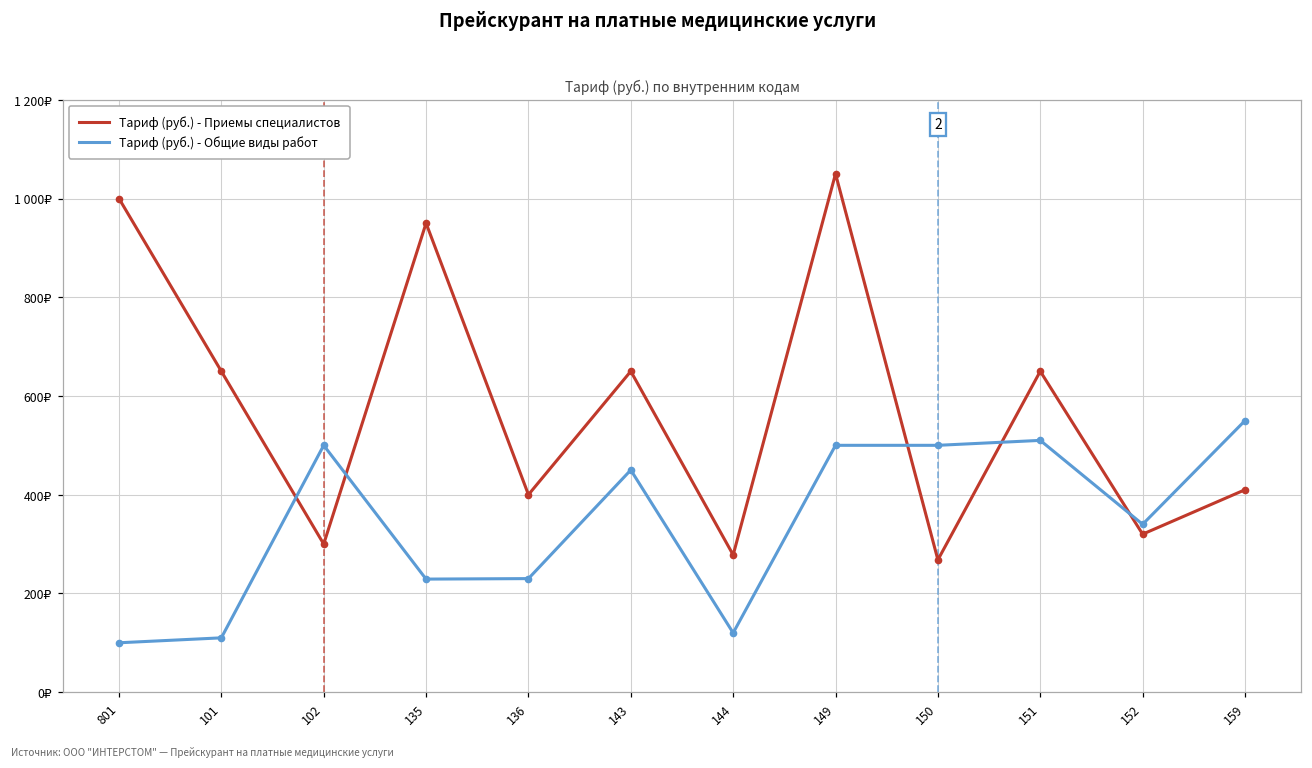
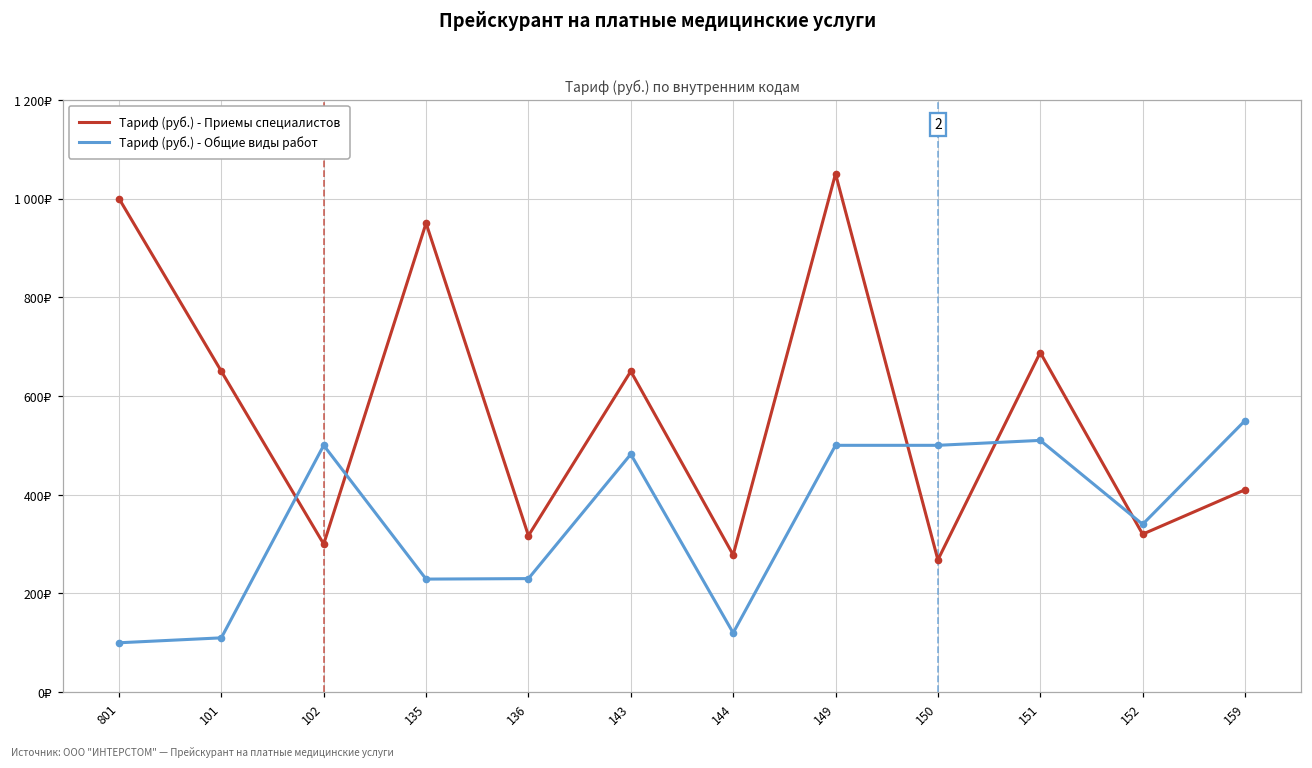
Tариф (руб.) - Приемы специалистов, 136: 400₽ -> 320₽
Тариф (руб.) - Общие виды работ, 143: 450₽ -> 480₽
Tариф (руб.) - Приемы специалистов, 151: 650₽ -> 690₽
